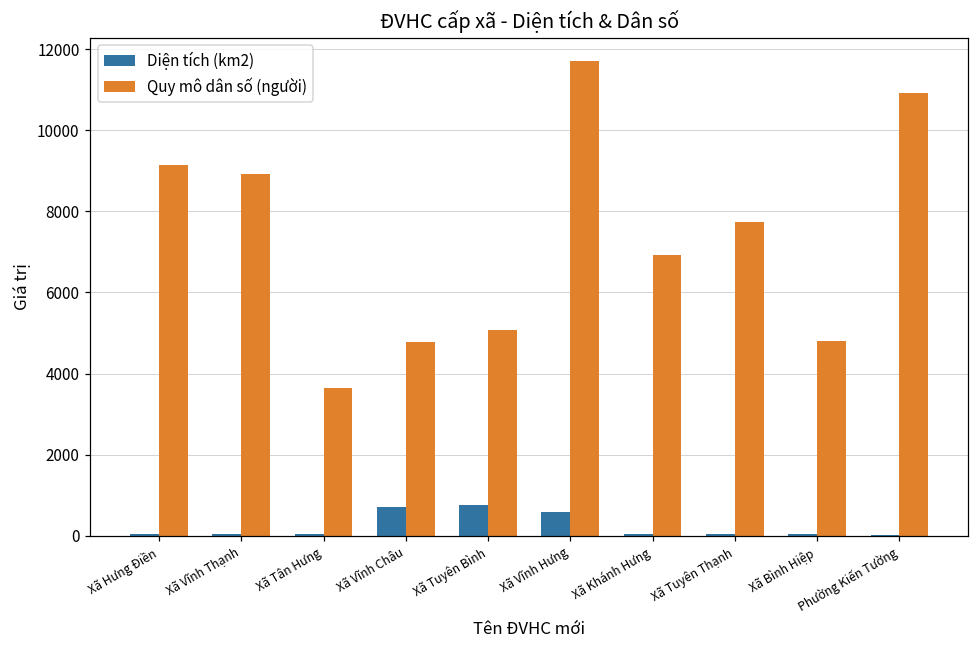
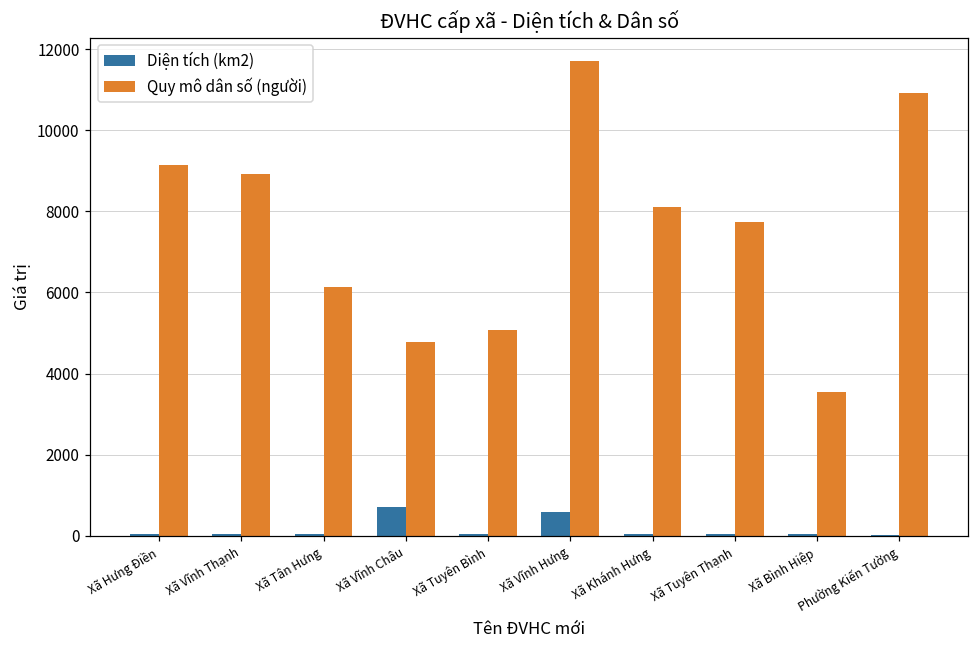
Quy mô dân số (người), Xã Tân Hưng: 3600 -> 6100
Diện tích (km2), Xã Tuyên Bình: 700 -> 0
Quy mô dân số (người), Xã Khánh Hưng: 6900 -> 8100
Quy mô dân số (người), Xã Bình Hiệp: 4800 -> 3500
